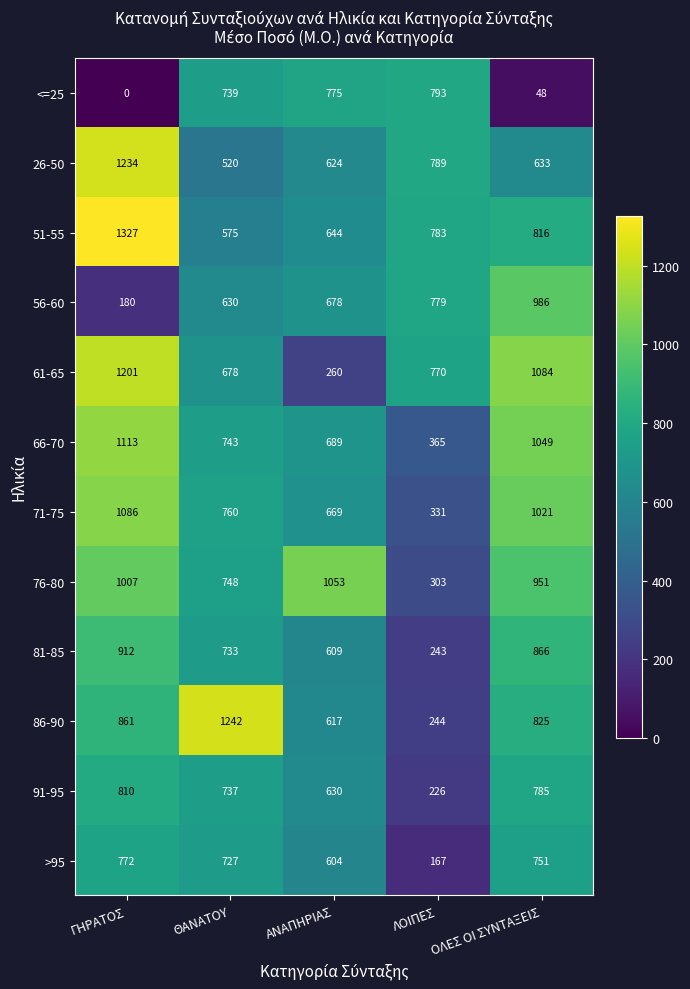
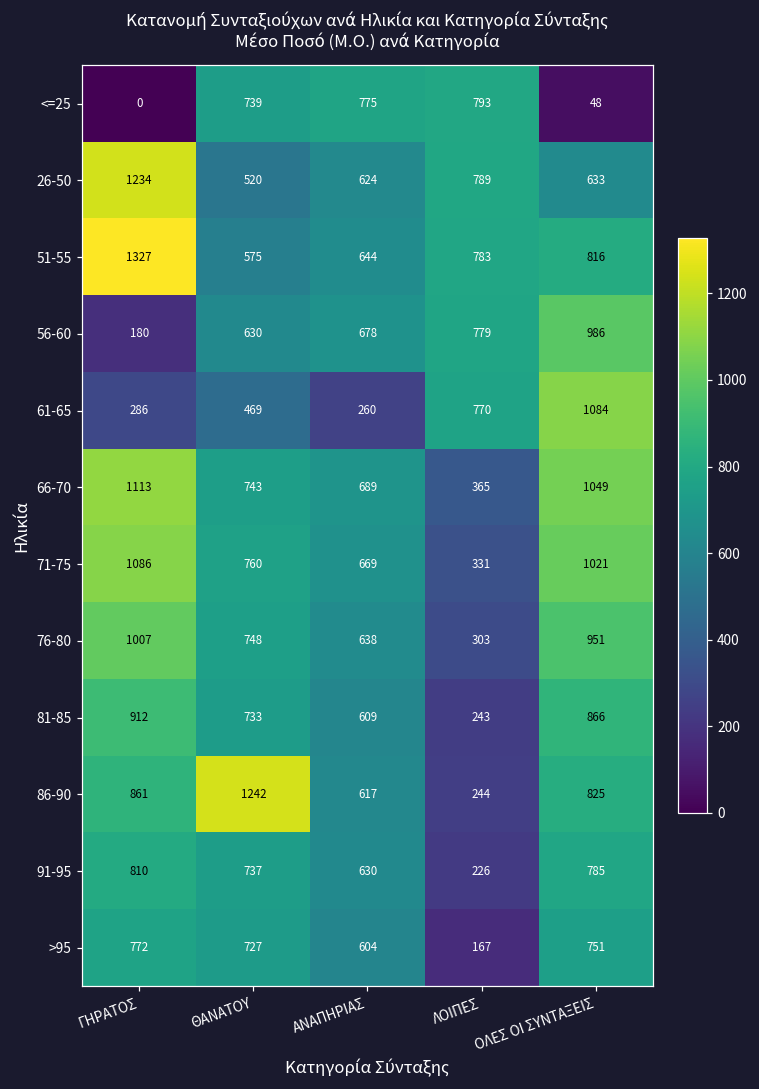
61-65, ΓΗΡΑΤΟΣ: 1201 -> 286
61-65, ΘΑΝΑΤΟΥ: 678 -> 469
76-80, ΑΝΑΠΗΡΙΑΣ: 1053 -> 638
